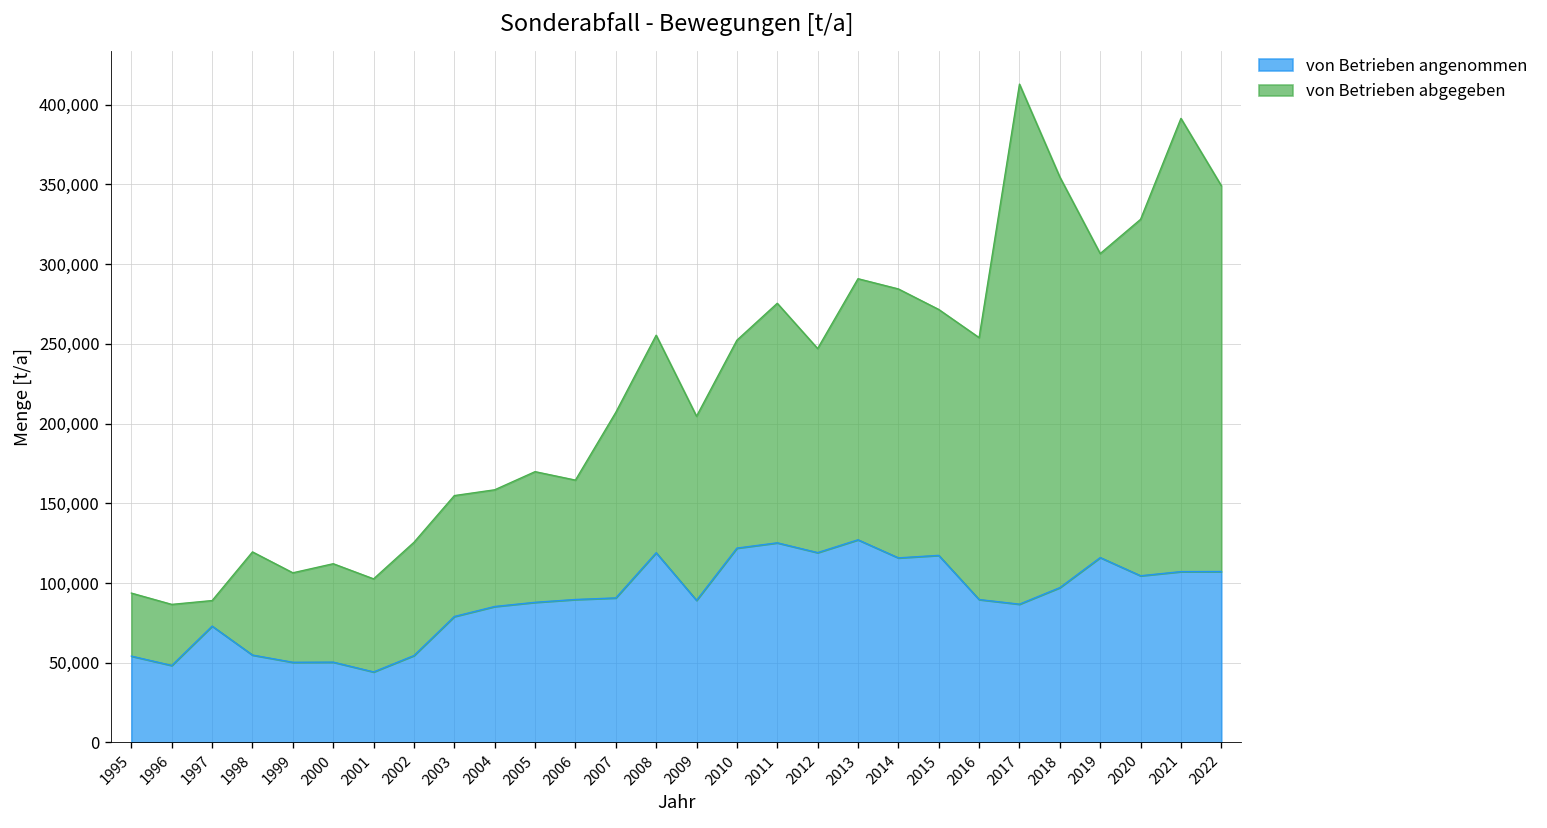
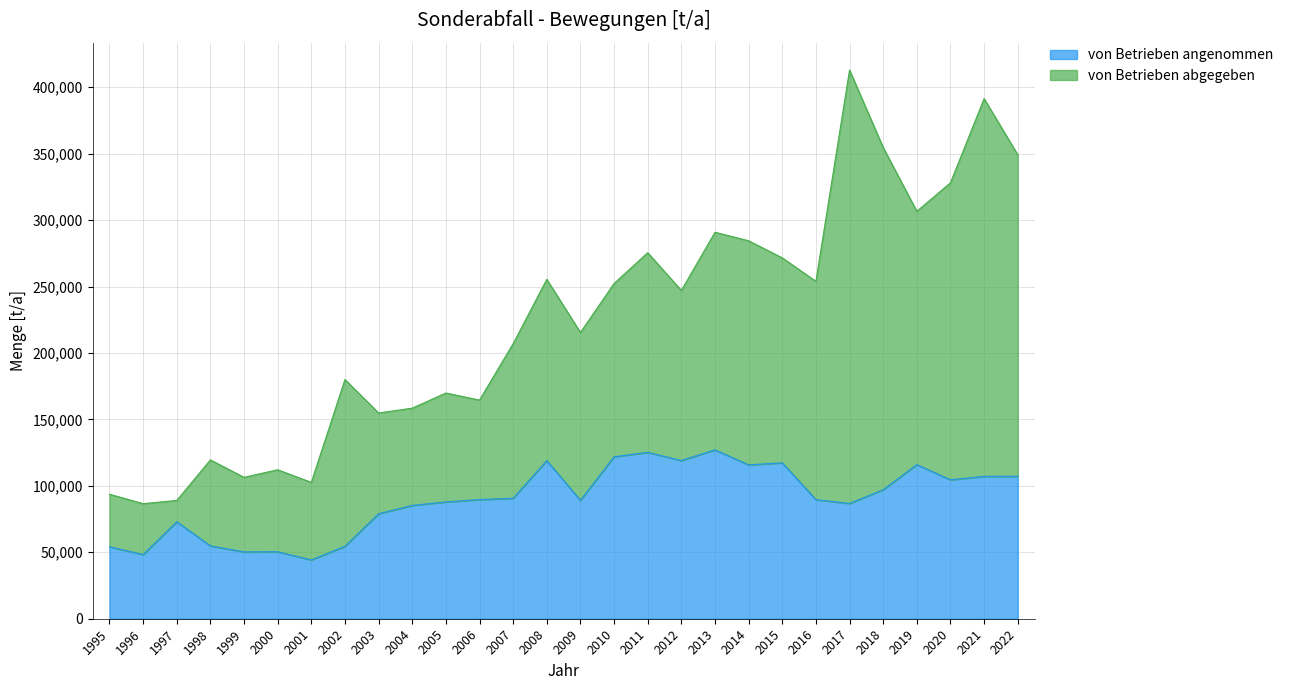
von Betrieben abgegeben, 2002: 71,000 -> 125,000
von Betrieben abgegeben, 2009: 115,000 -> 126,000
